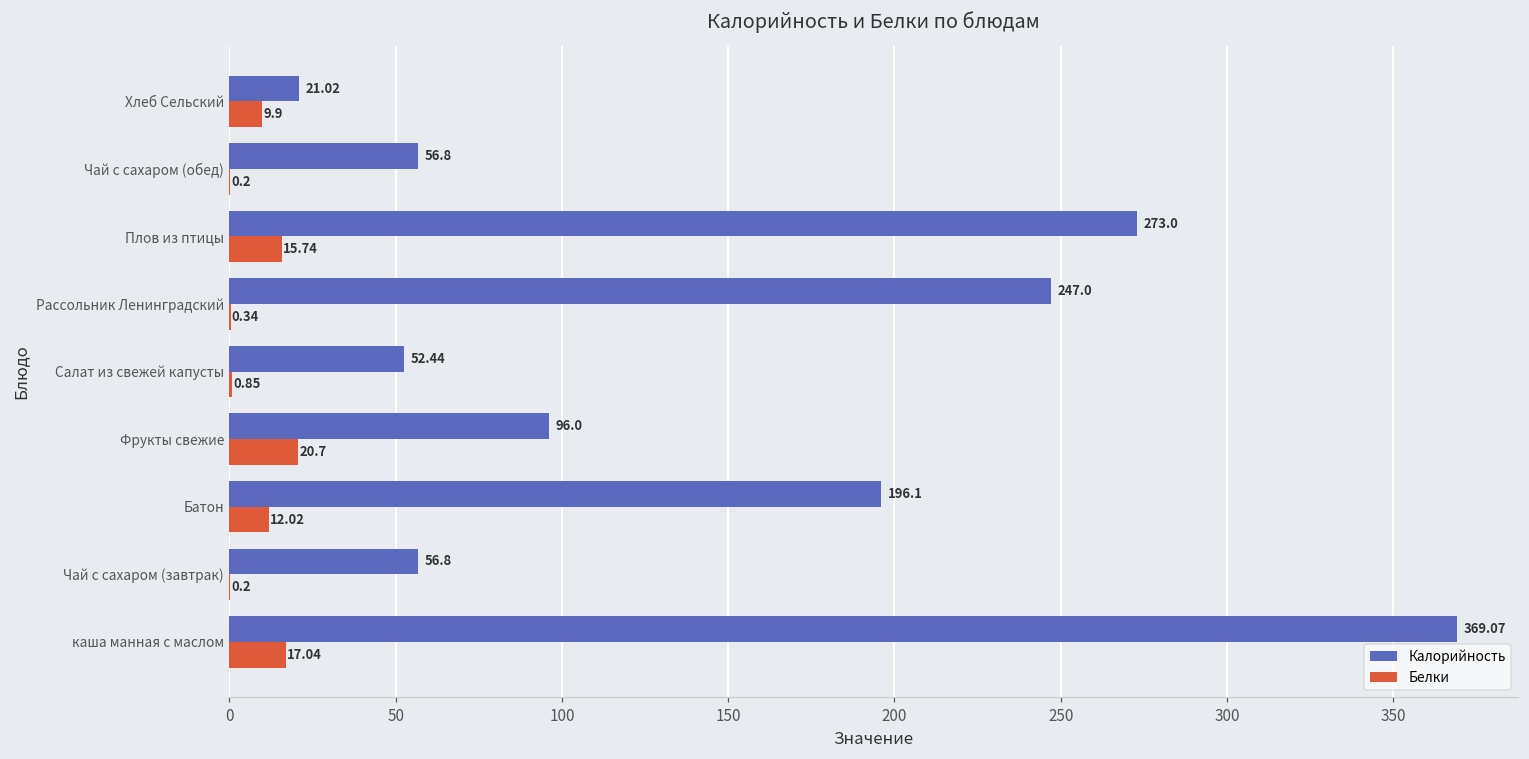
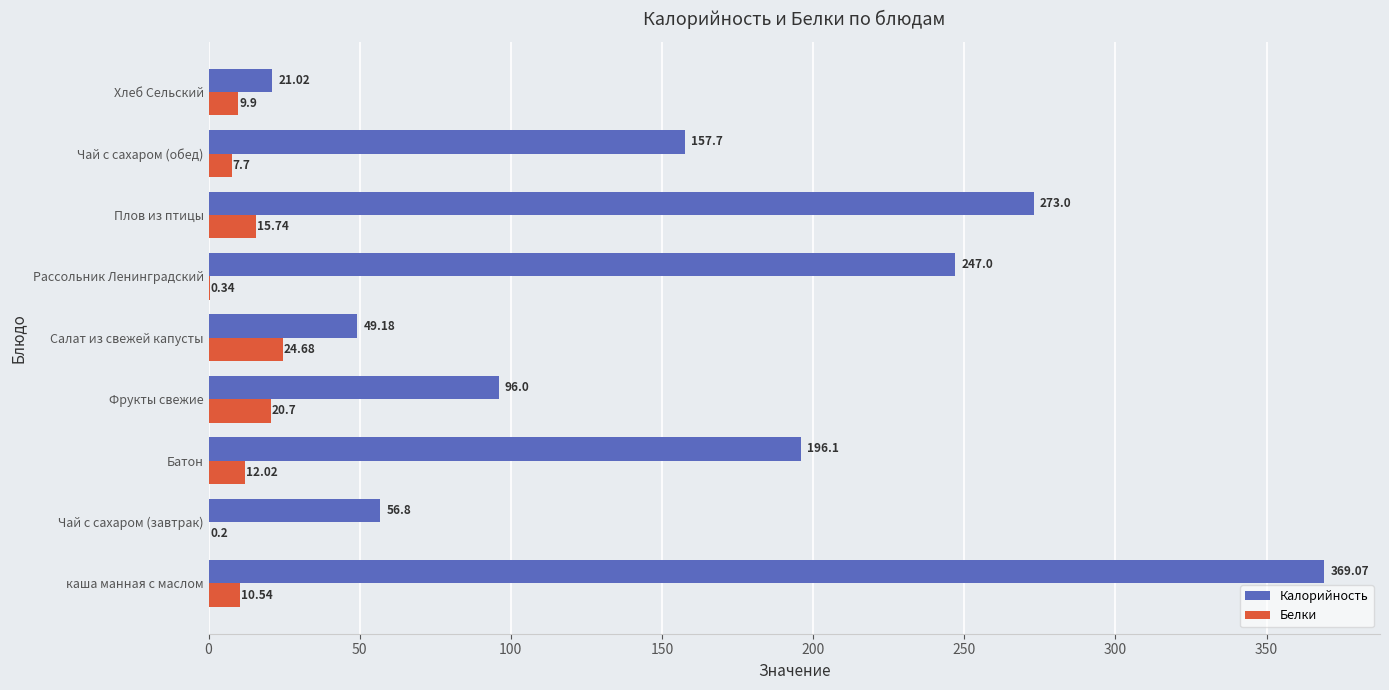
Калорийность, Чай с сахаром (обед): 56.8 -> 157.7
Белки, Чай с сахаром (обед): 0.2 -> 7.7
Калорийность, Салат из свежей капусты: 52.44 -> 49.18
Белки, Салат из свежей капусты: 0.85 -> 24.68
Белки, каша манная с маслом: 17.04 -> 10.54
